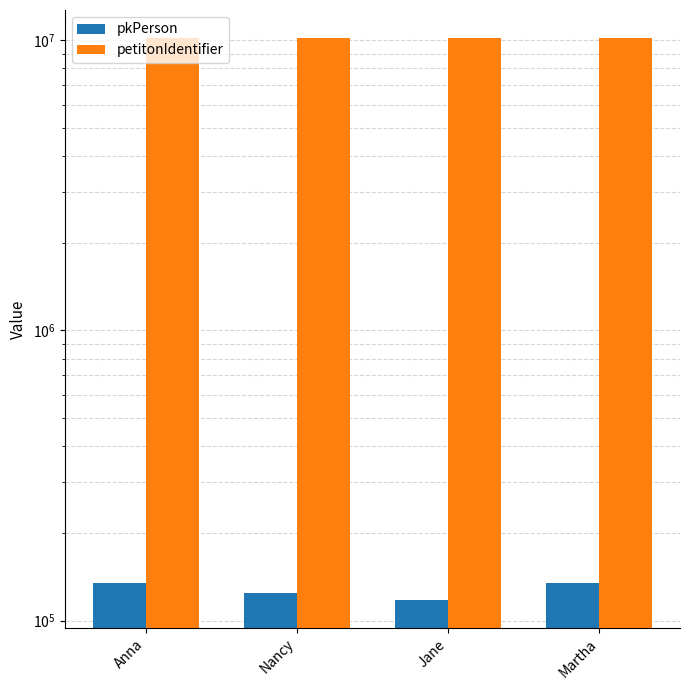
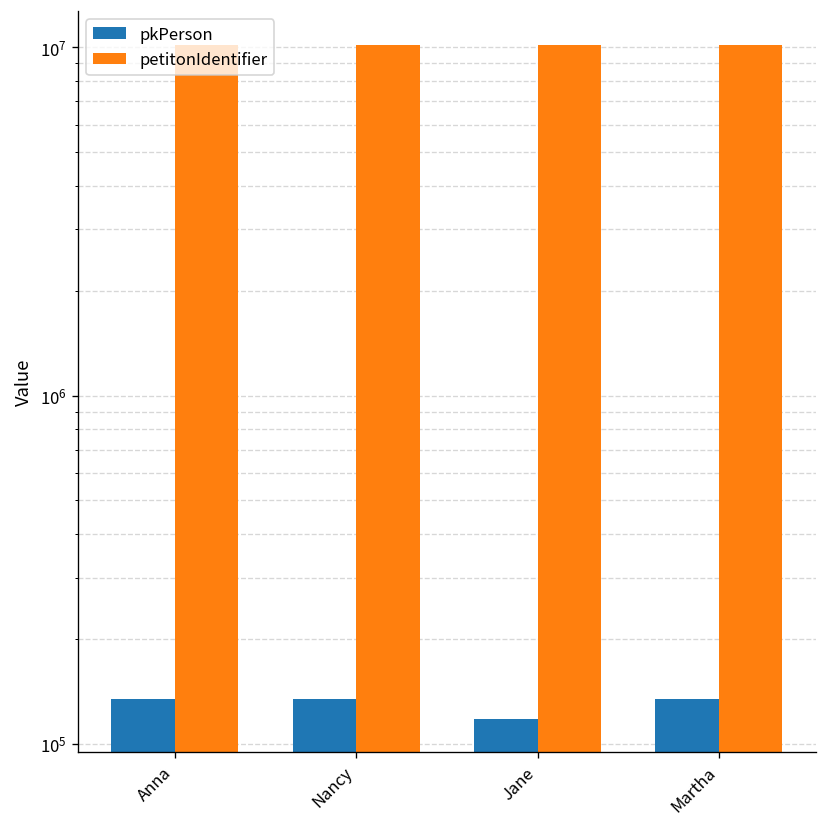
pkPerson, Nancy: 125000 -> 130000
